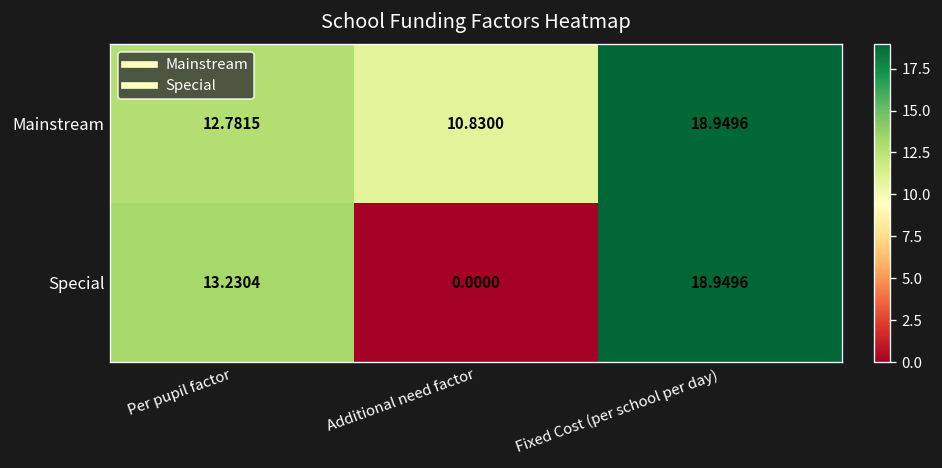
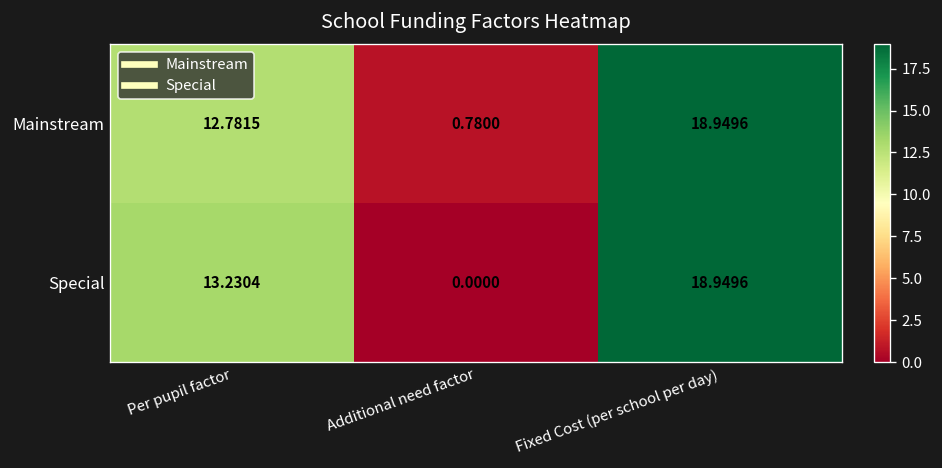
Mainstream, Additional need factor: 10.8300 -> 0.7800
